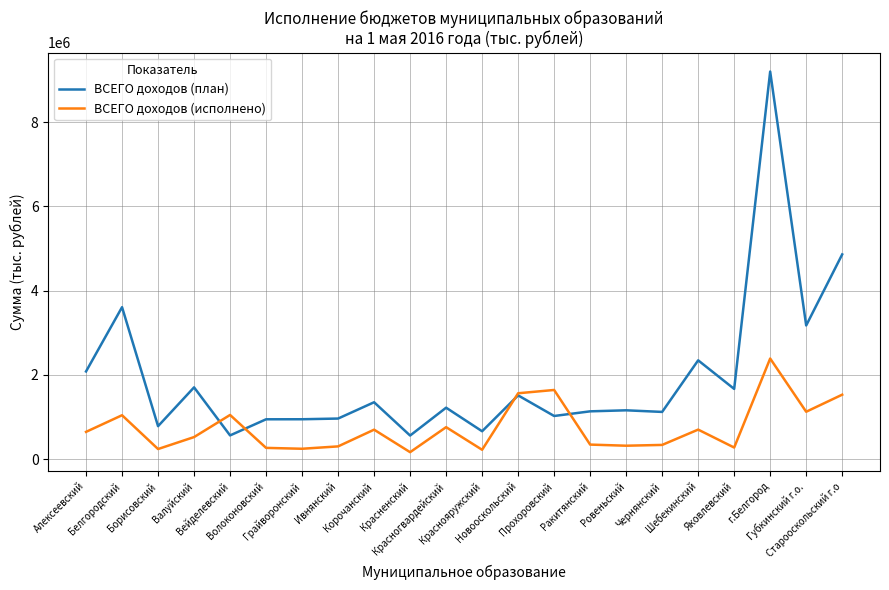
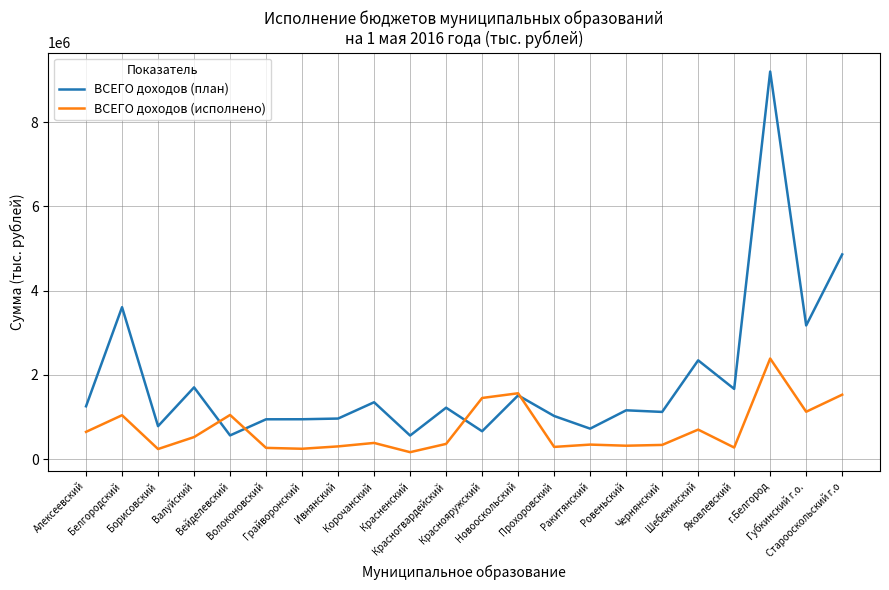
ВСЕГО доходов (план), Алексеевский: 2100000 -> 1300000
ВСЕГО доходов (исполнено), Корочанский: 700000 -> 400000
ВСЕГО доходов (исполнено), Красногвардейский: 800000 -> 400000
ВСЕГО доходов (исполнено), Краснояружский: 200000 -> 1500000
ВСЕГО доходов (исполнено), Прохоровский: 1600000 -> 300000
ВСЕГО доходов (план), Ракитянский: 1100000 -> 700000
